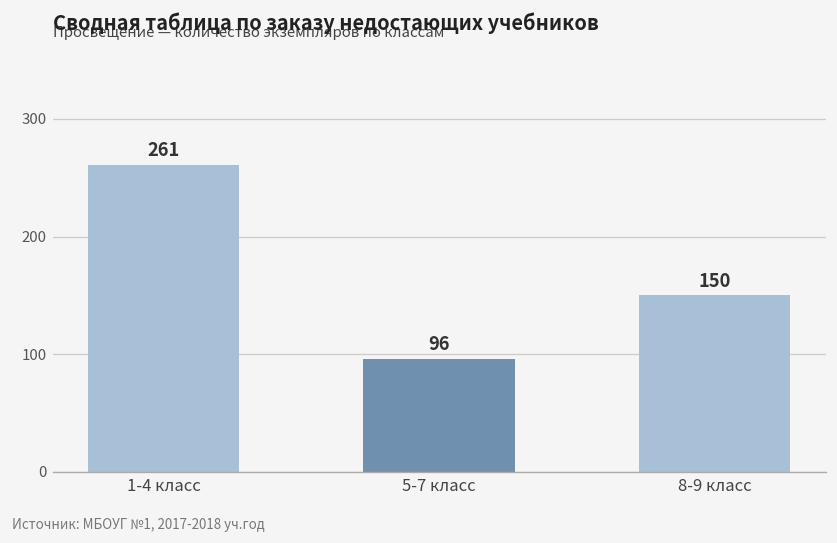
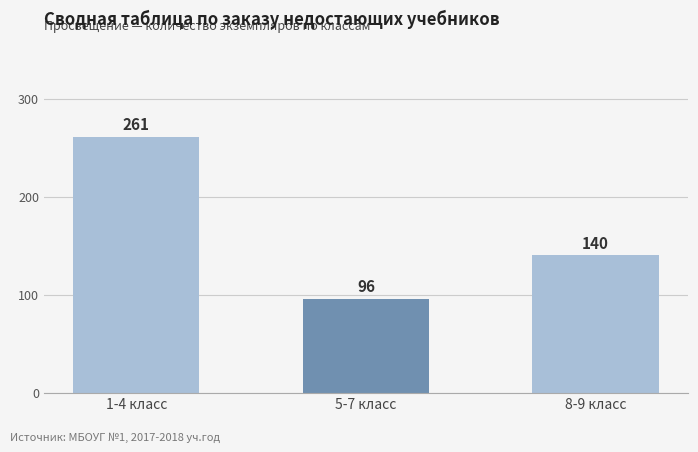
8-9 класс: 150 -> 140
